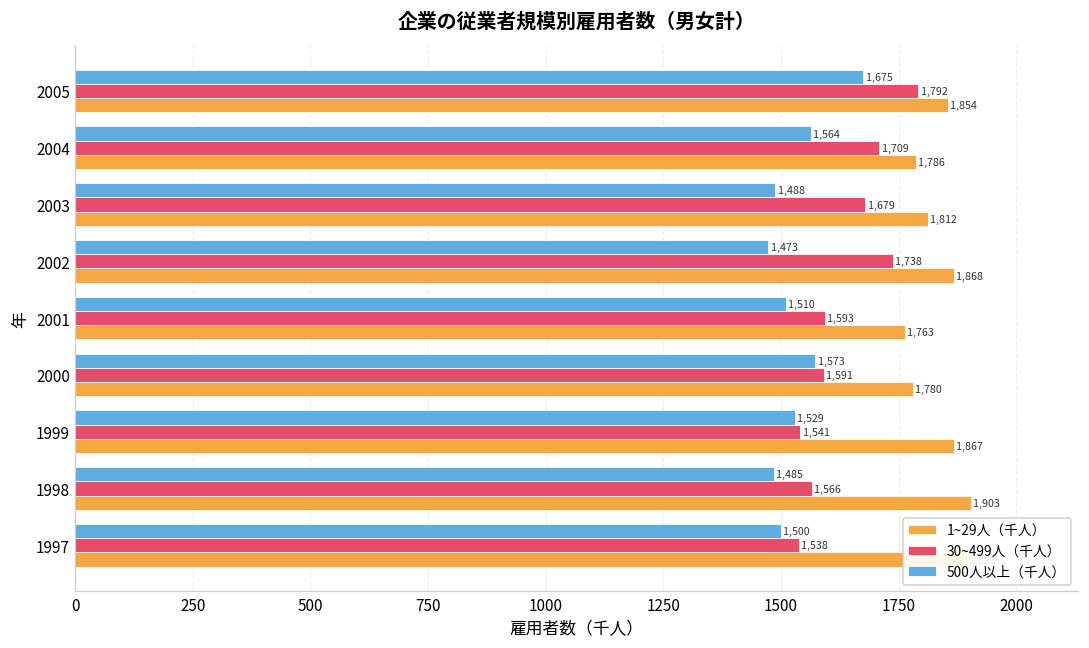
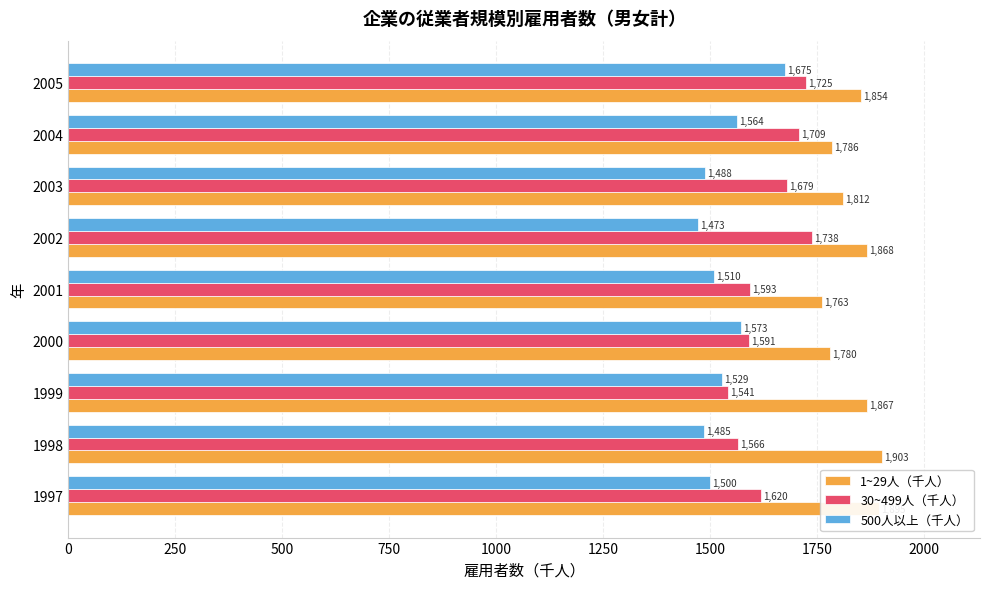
30~499人（千人）, 2005: 1,792 -> 1,725
30~499人（千人）, 1997: 1,538 -> 1,620
